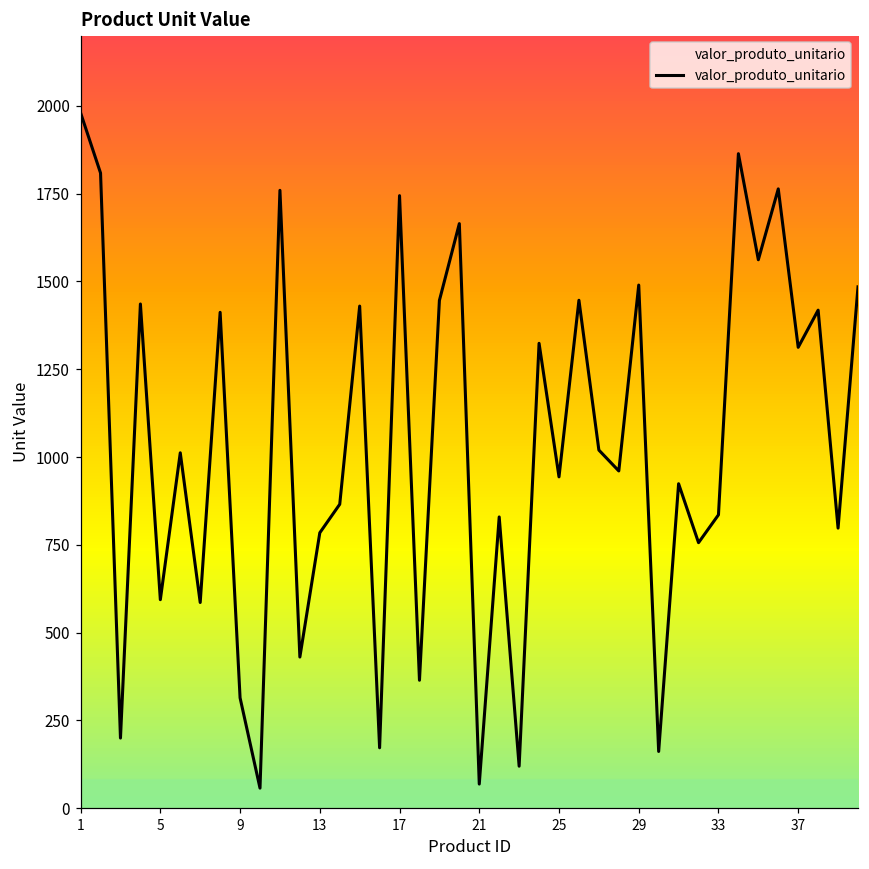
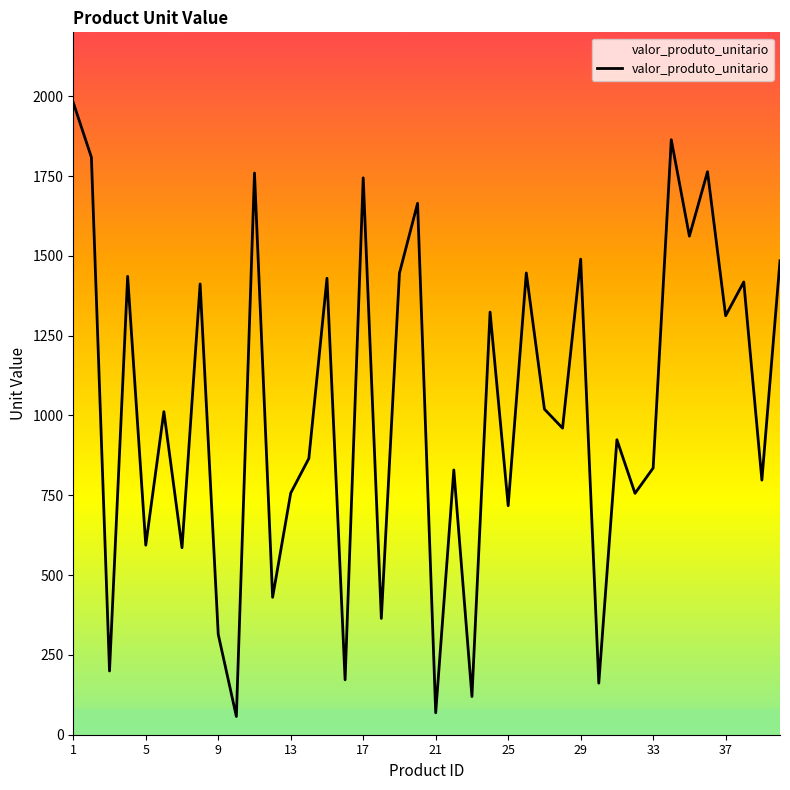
13: 780 -> 760
25: 940 -> 720
